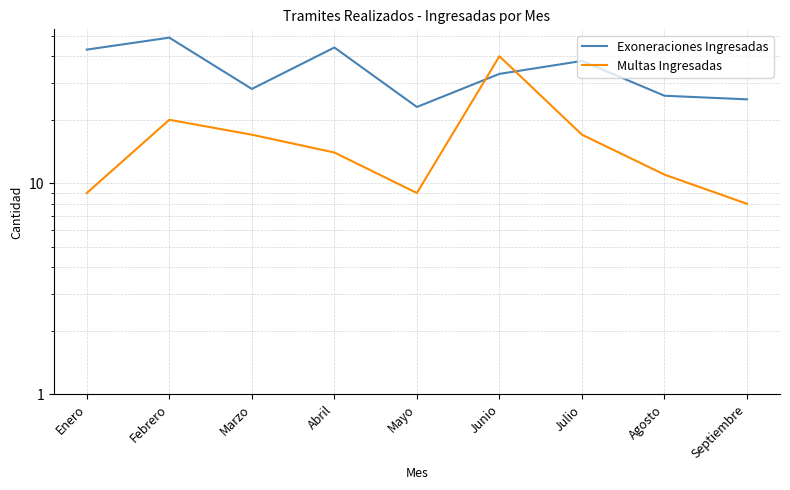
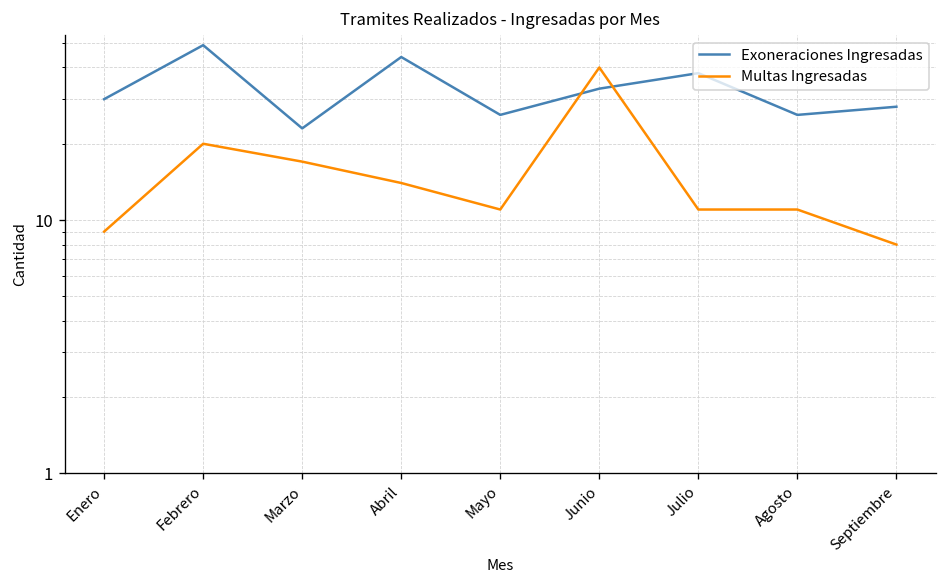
Exoneraciones Ingresadas, Enero: 43 -> 30
Exoneraciones Ingresadas, Marzo: 28 -> 23
Exoneraciones Ingresadas, Mayo: 23 -> 26
Multas Ingresadas, Mayo: 9 -> 11
Multas Ingresadas, Julio: 17 -> 11
Exoneraciones Ingresadas, Septiembre: 25 -> 28
